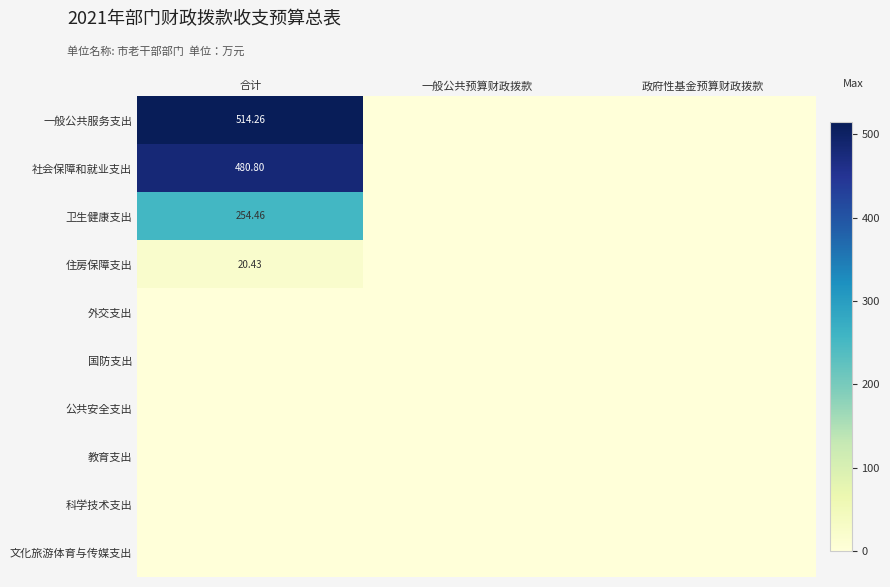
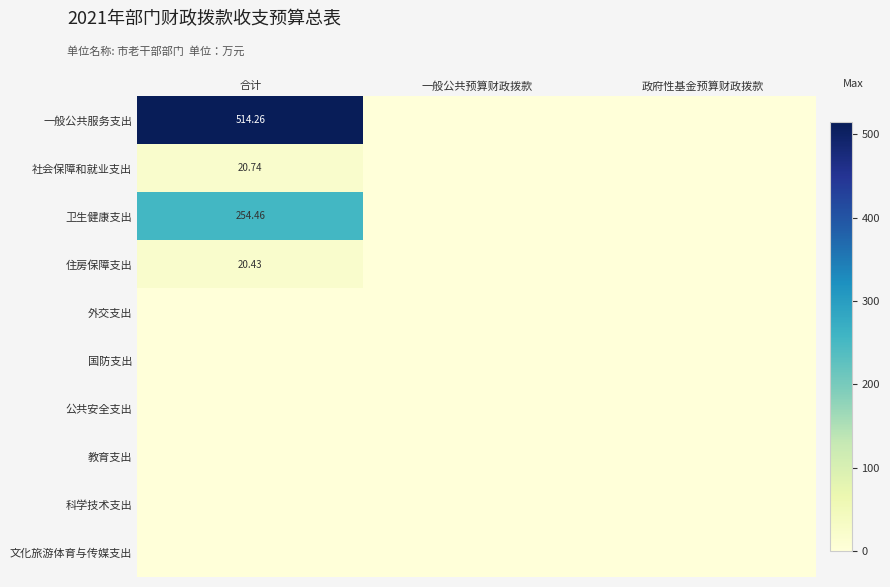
社会保障和就业支出, 合计: 480.80 -> 20.74
